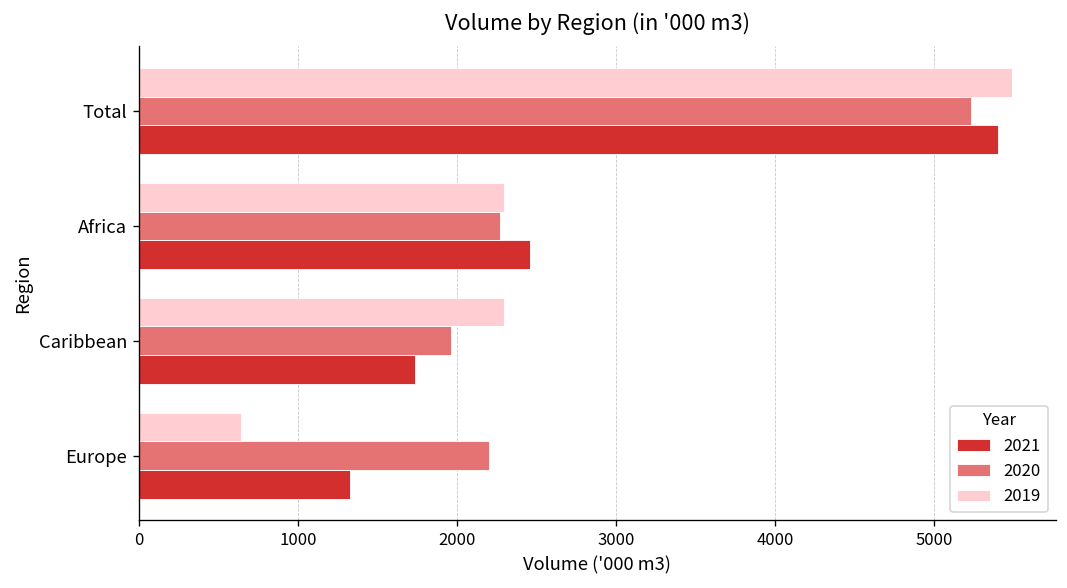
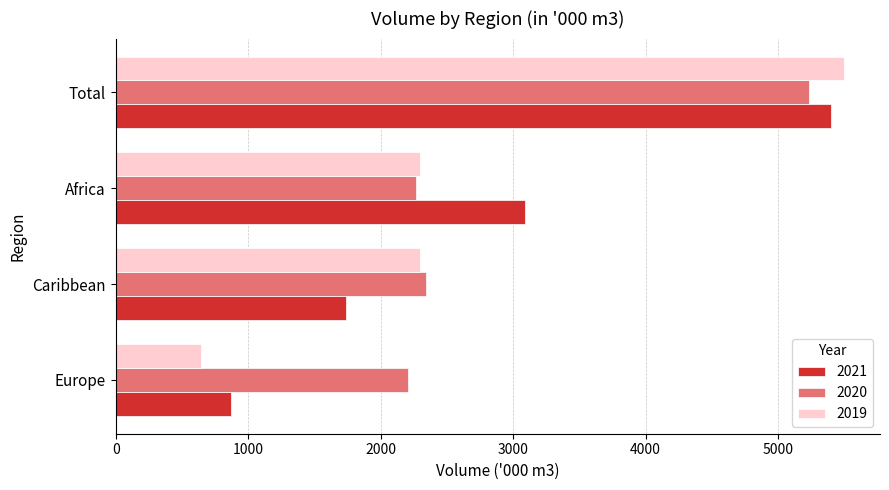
2021, Africa: 2460 -> 3090
2020, Caribbean: 1960 -> 2340
2021, Europe: 1330 -> 870
